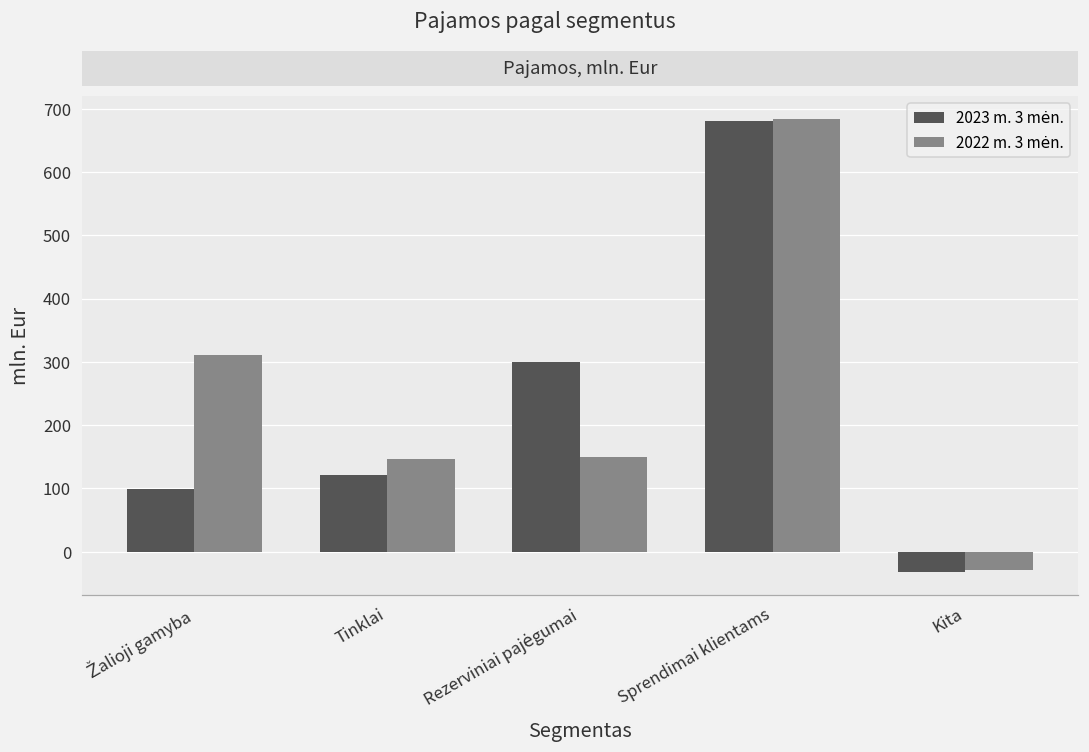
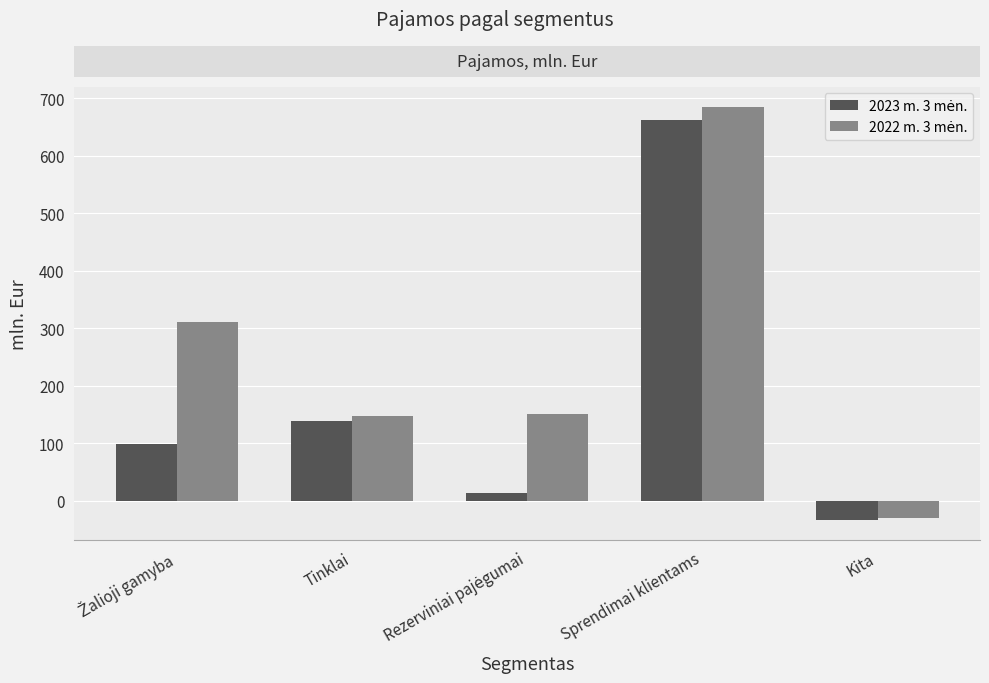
2023 m. 3 mėn., Tinklai: 120 -> 140
2023 m. 3 mėn., Rezerviniai pajėgumai: 300 -> 10
2023 m. 3 mėn., Sprendimai klientams: 680 -> 660
